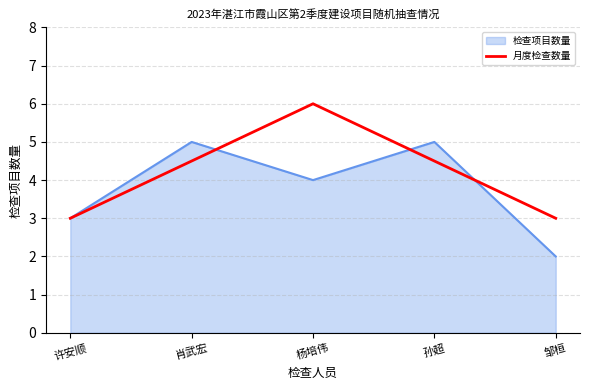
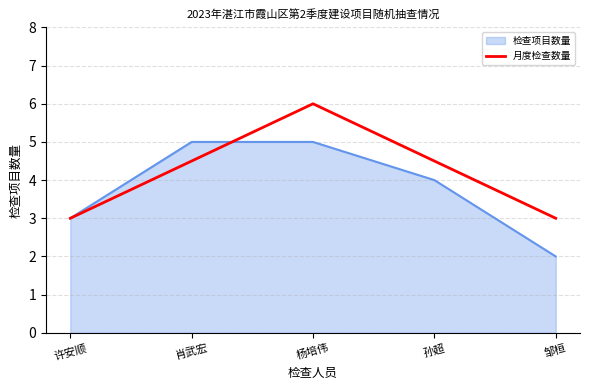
检查项目数量, 杨培伟: 4 -> 5
检查项目数量, 孙超: 5 -> 4
